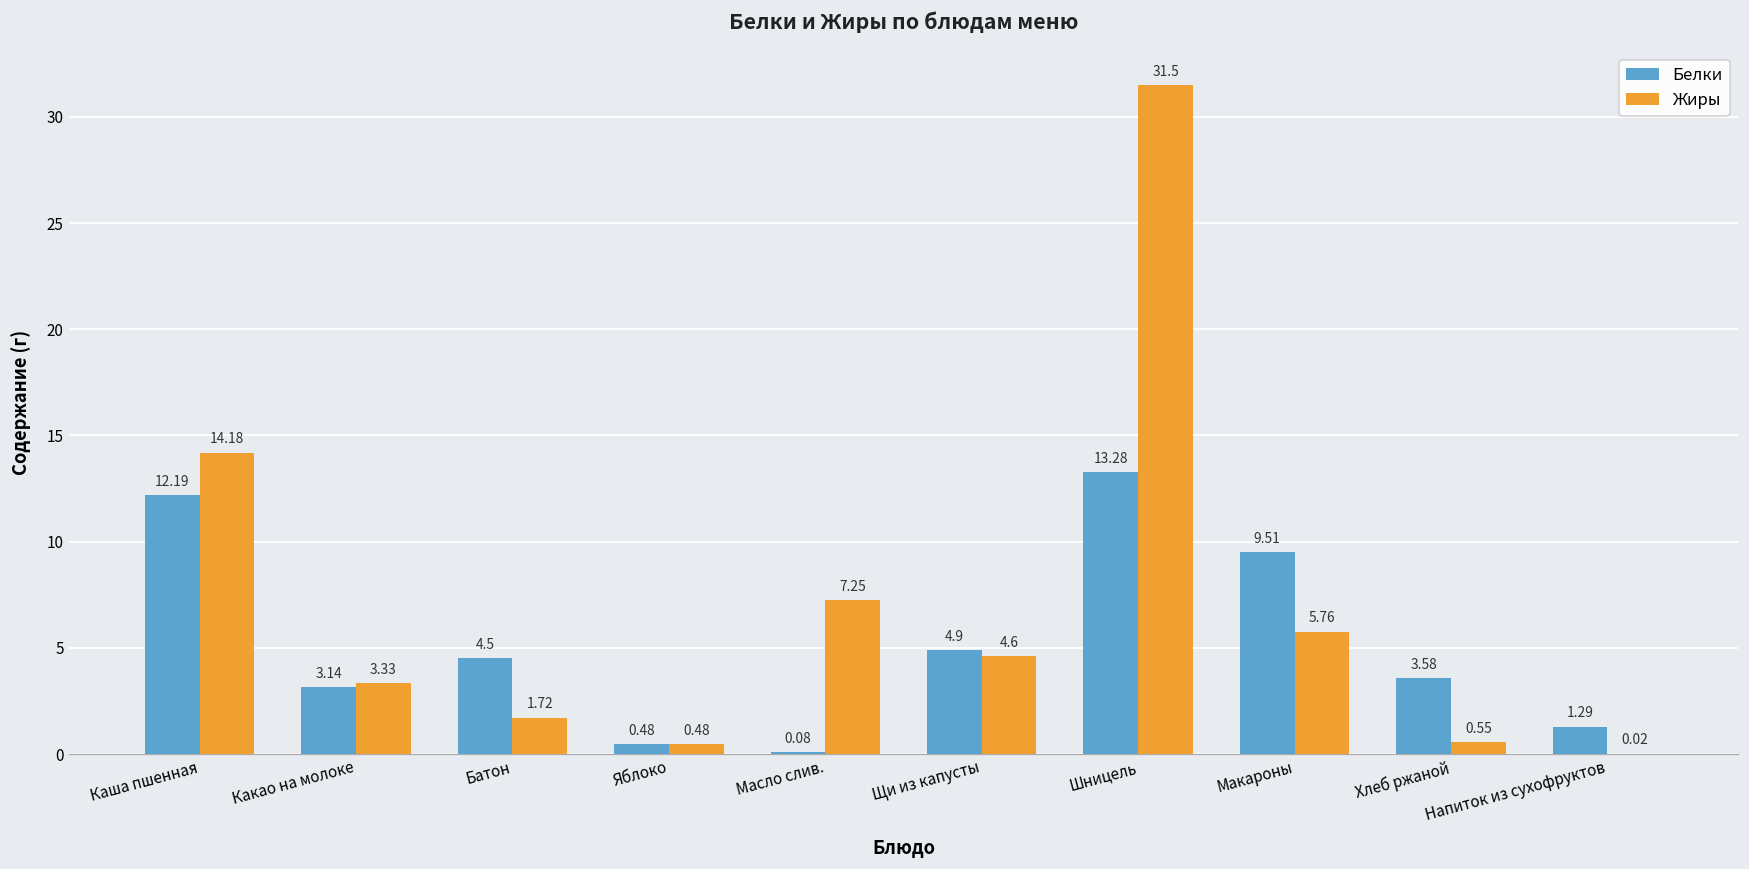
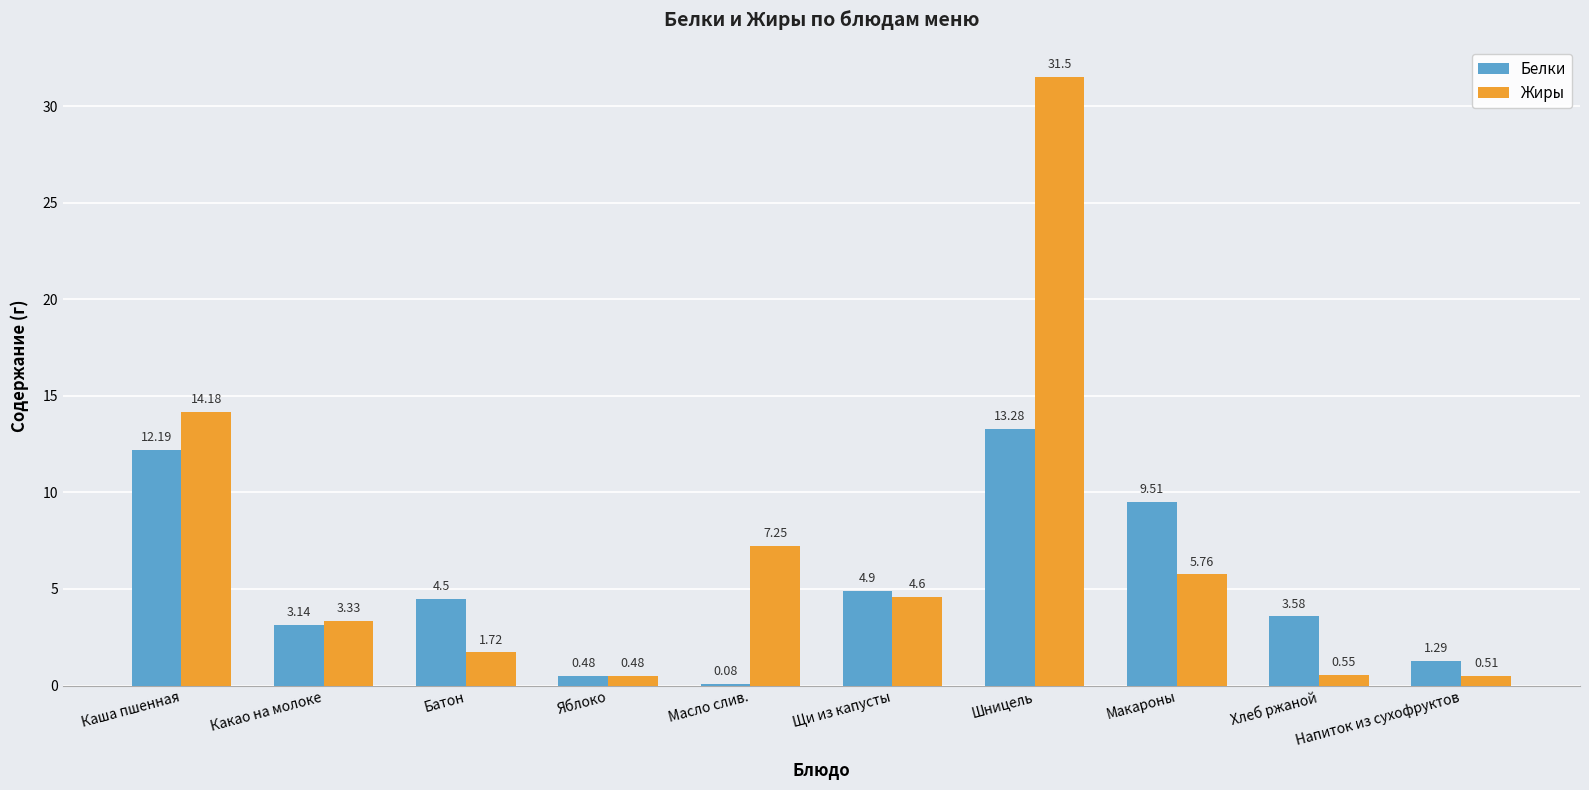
Жиры, Напиток из сухофруктов: 0.02 -> 0.51
